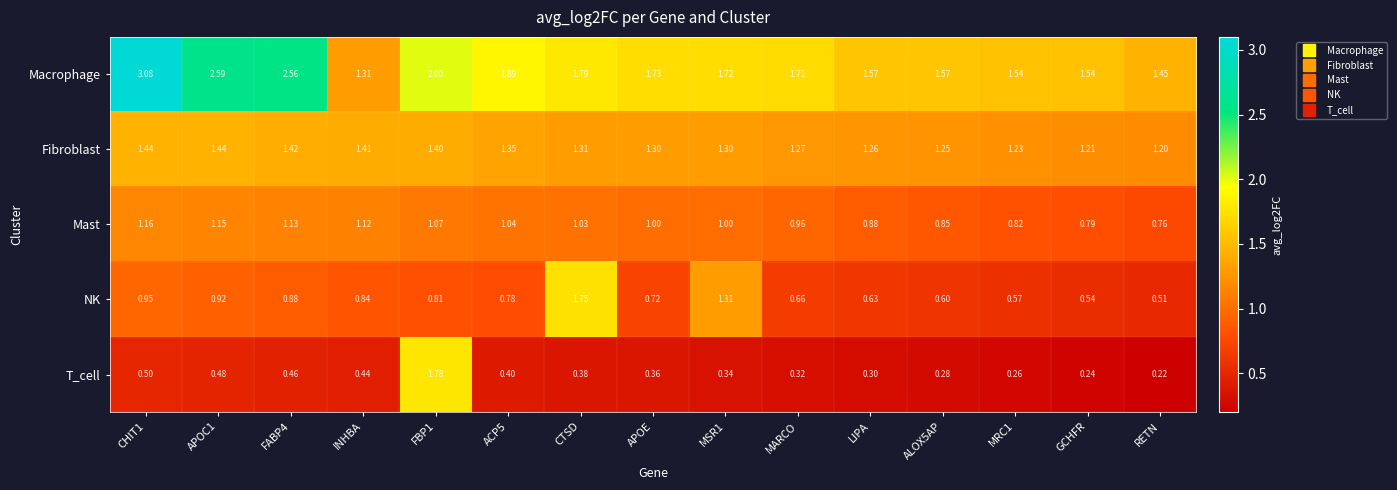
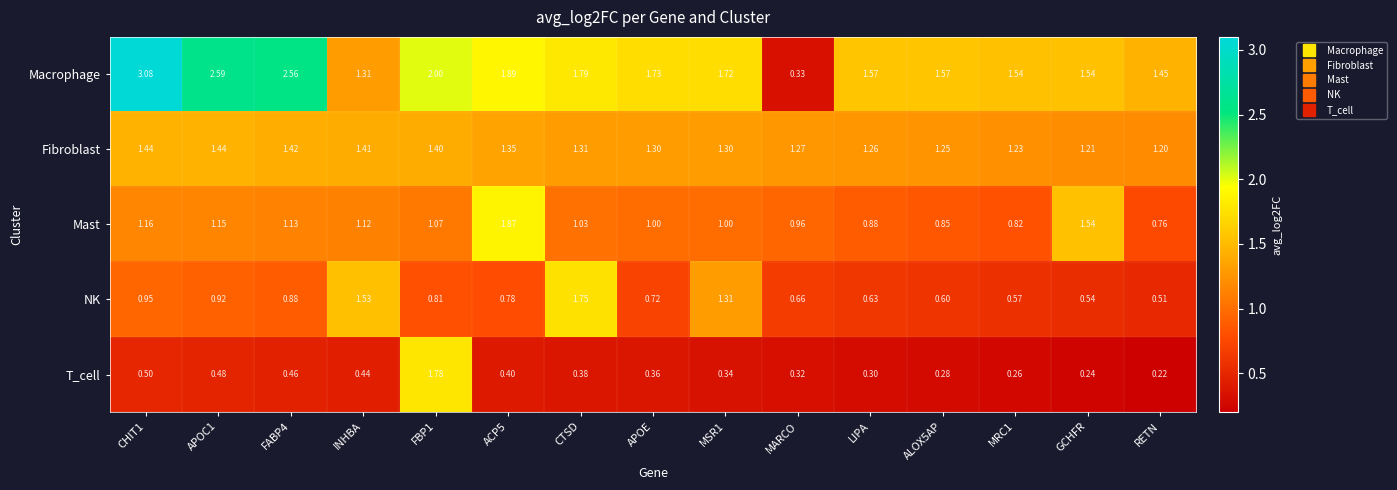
Macrophage, MARCO: 1.71 -> 0.33
Mast, ACP5: 1.04 -> 1.87
Mast, GCHFR: 0.79 -> 1.54
NK, INHBA: 0.84 -> 1.53
